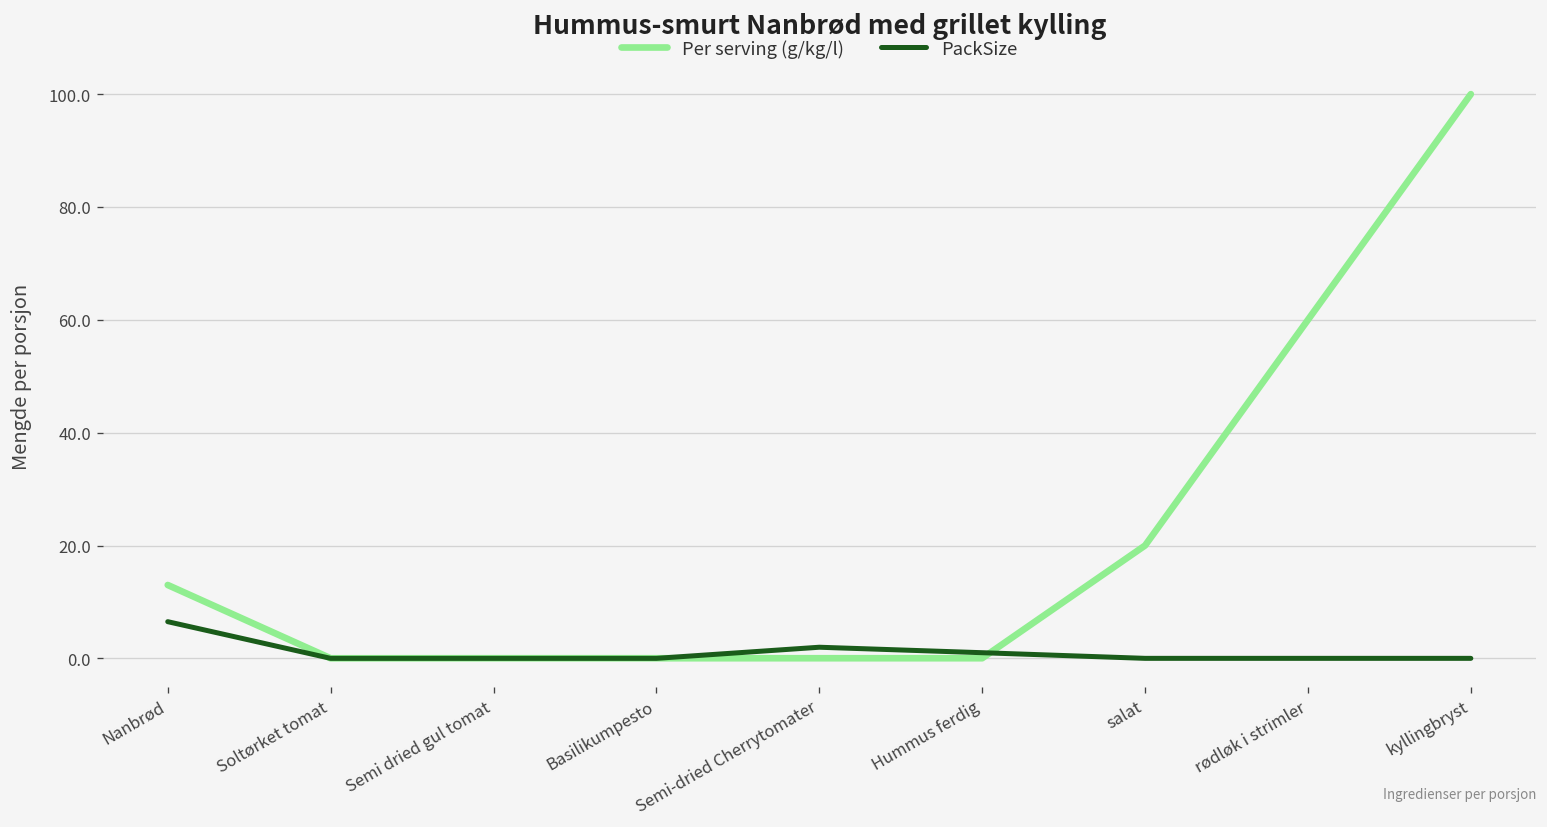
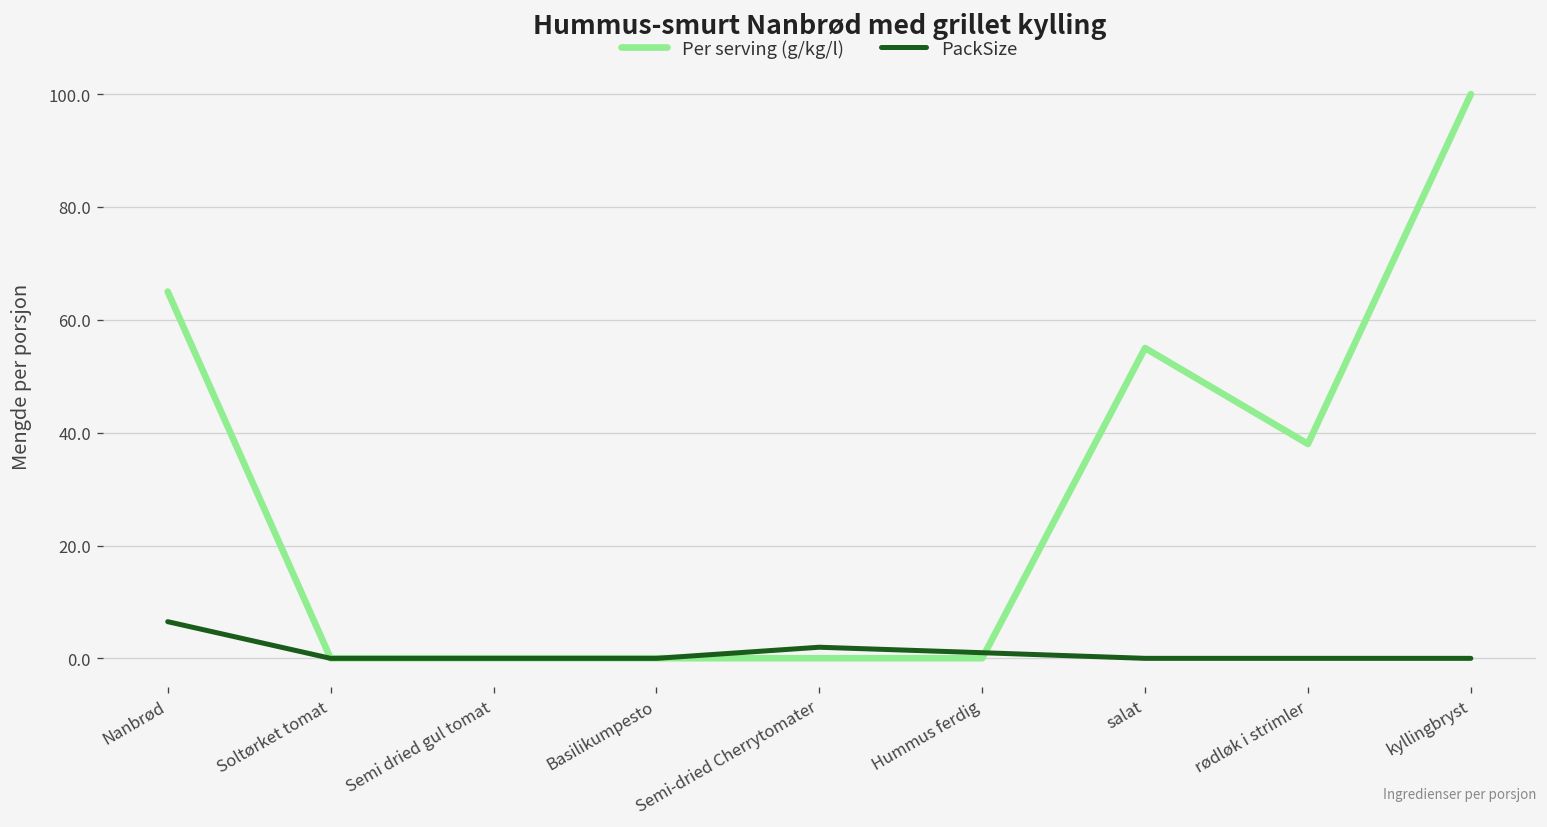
Per serving (g/kg/l), Nanbrød: 13 -> 65
Per serving (g/kg/l), salat: 20 -> 55
Per serving (g/kg/l), rødløk i strimler: 60 -> 38
